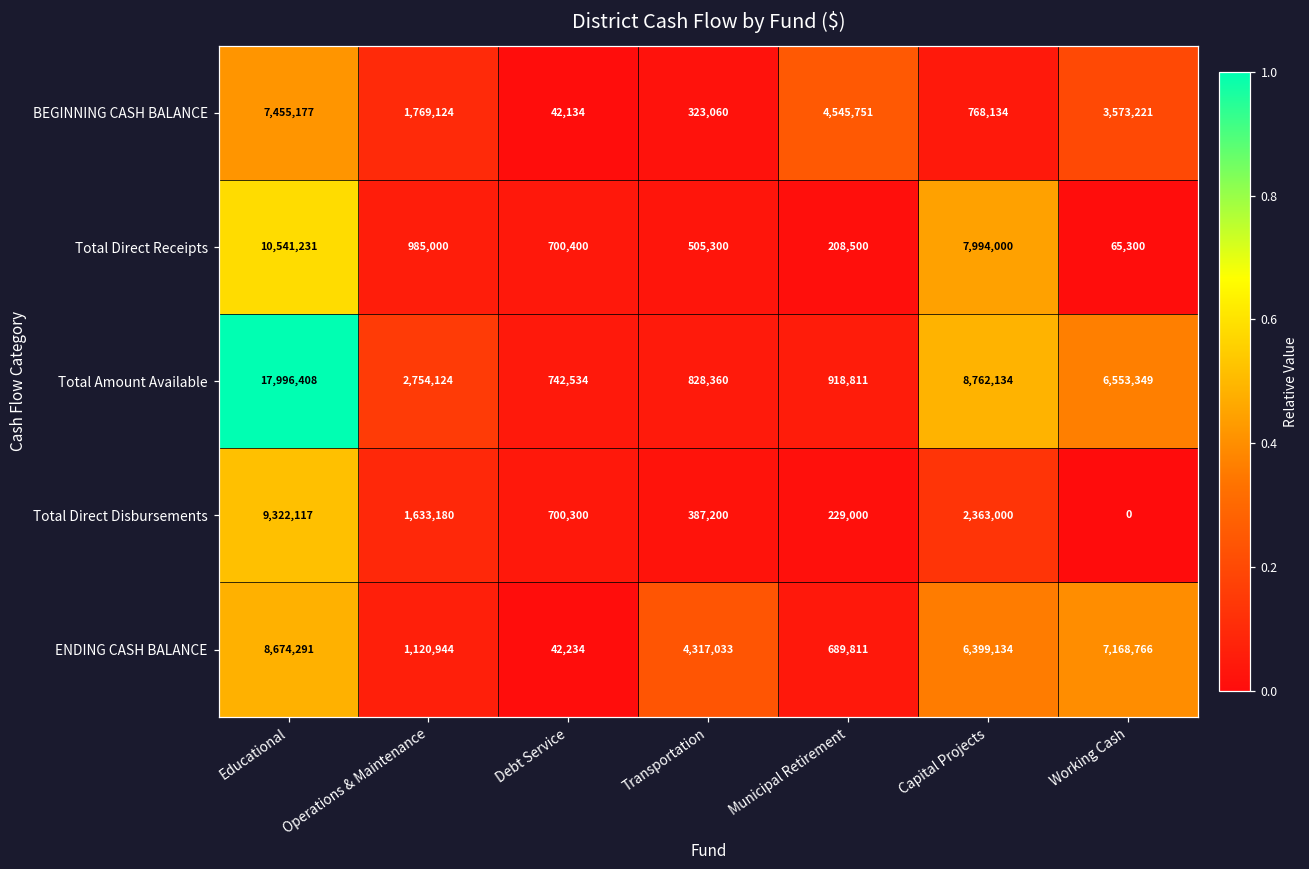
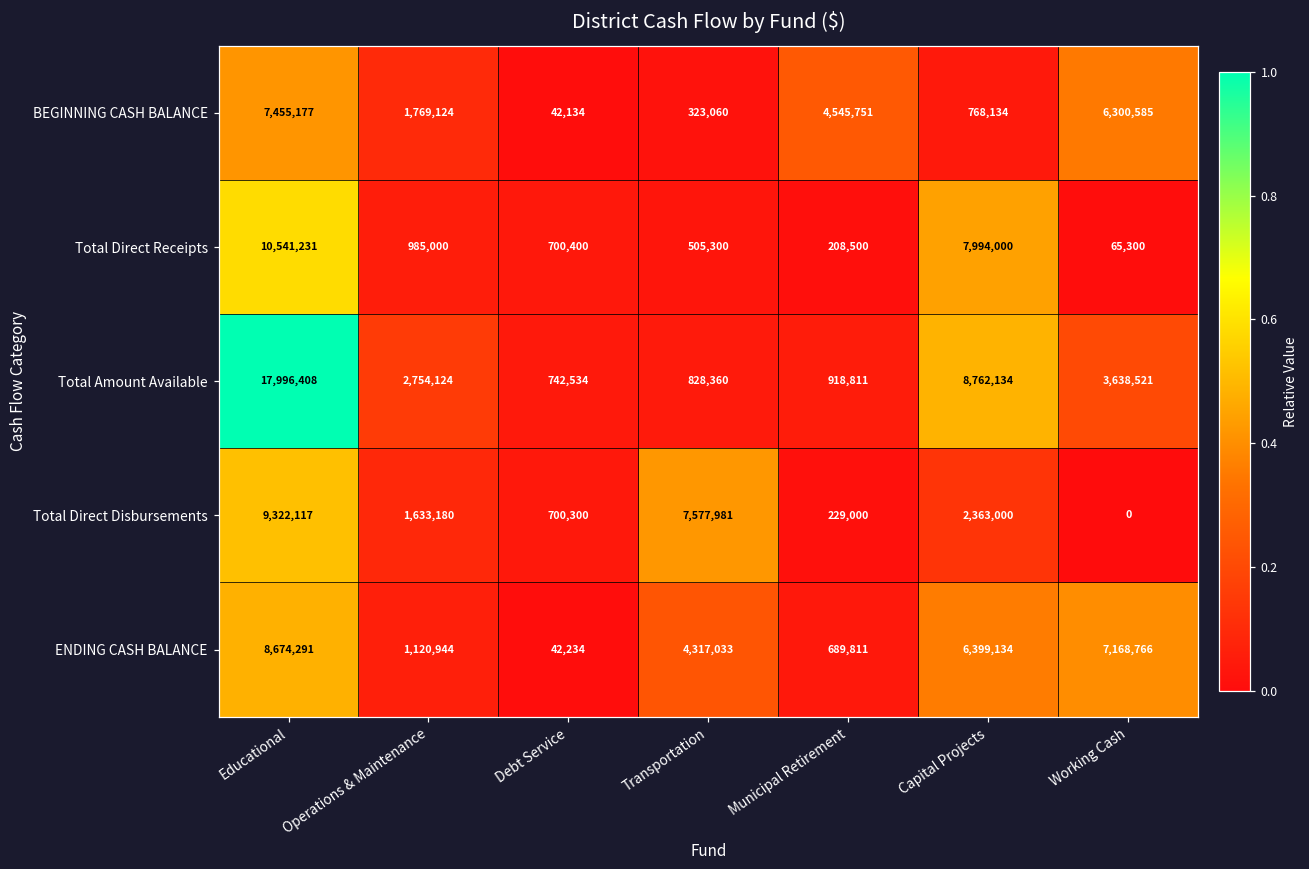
BEGINNING CASH BALANCE, Working Cash: 3,573,221 -> 6,300,585
Total Amount Available, Working Cash: 6,553,349 -> 3,638,521
Total Direct Disbursements, Transportation: 387,200 -> 7,577,981
